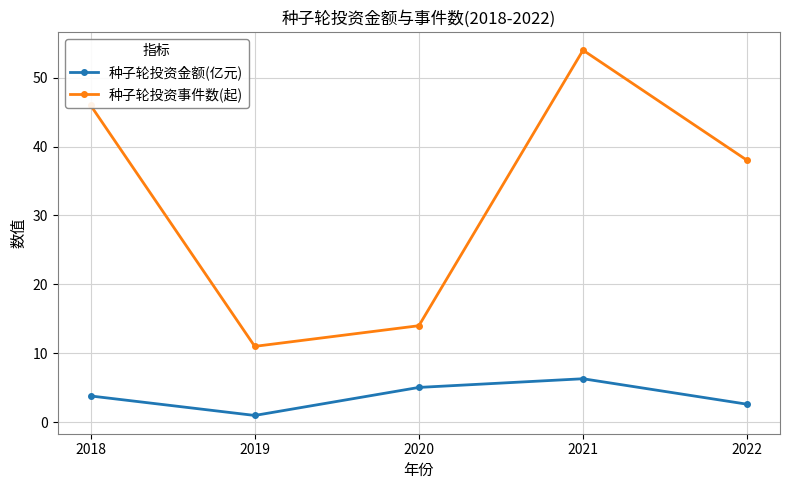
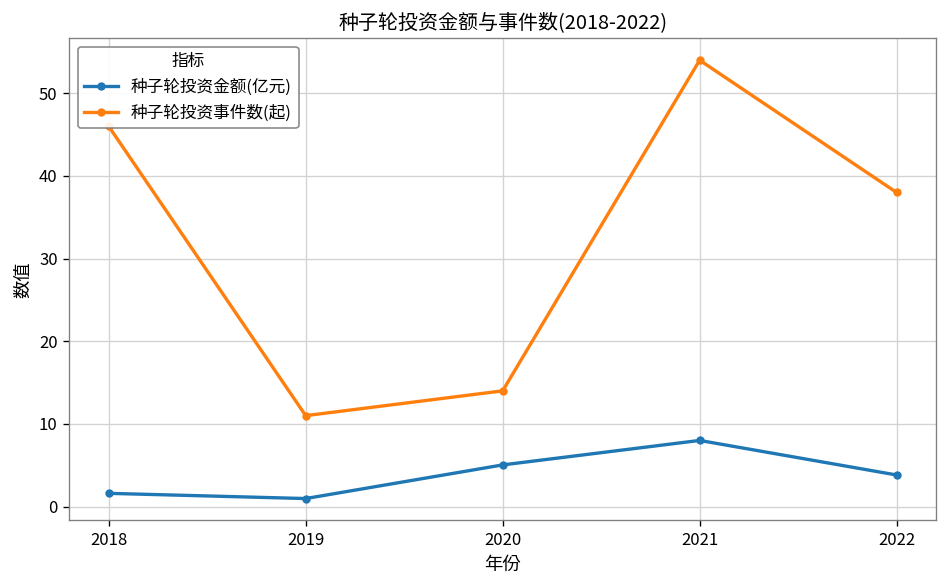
种子轮投资金额(亿元), 2018: 4 -> 2
种子轮投资金额(亿元), 2021: 6 -> 8
种子轮投资金额(亿元), 2022: 3 -> 4
